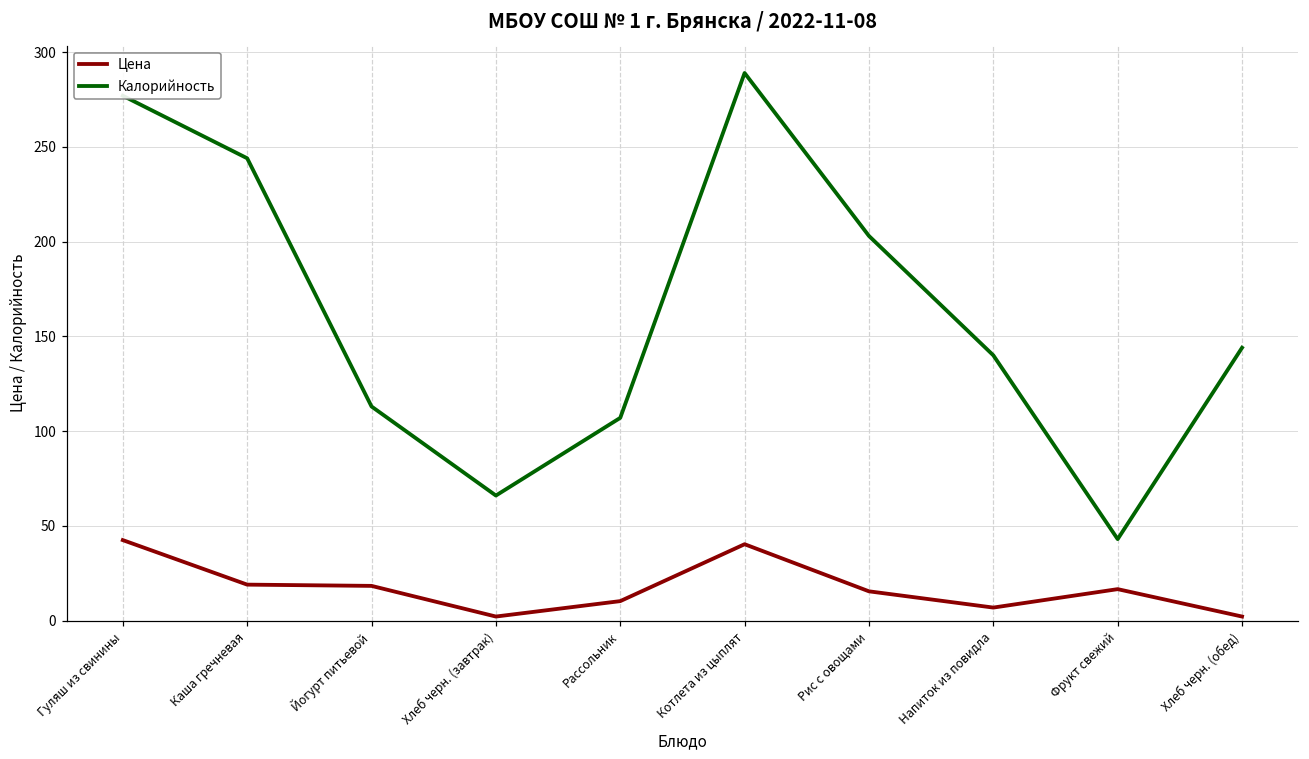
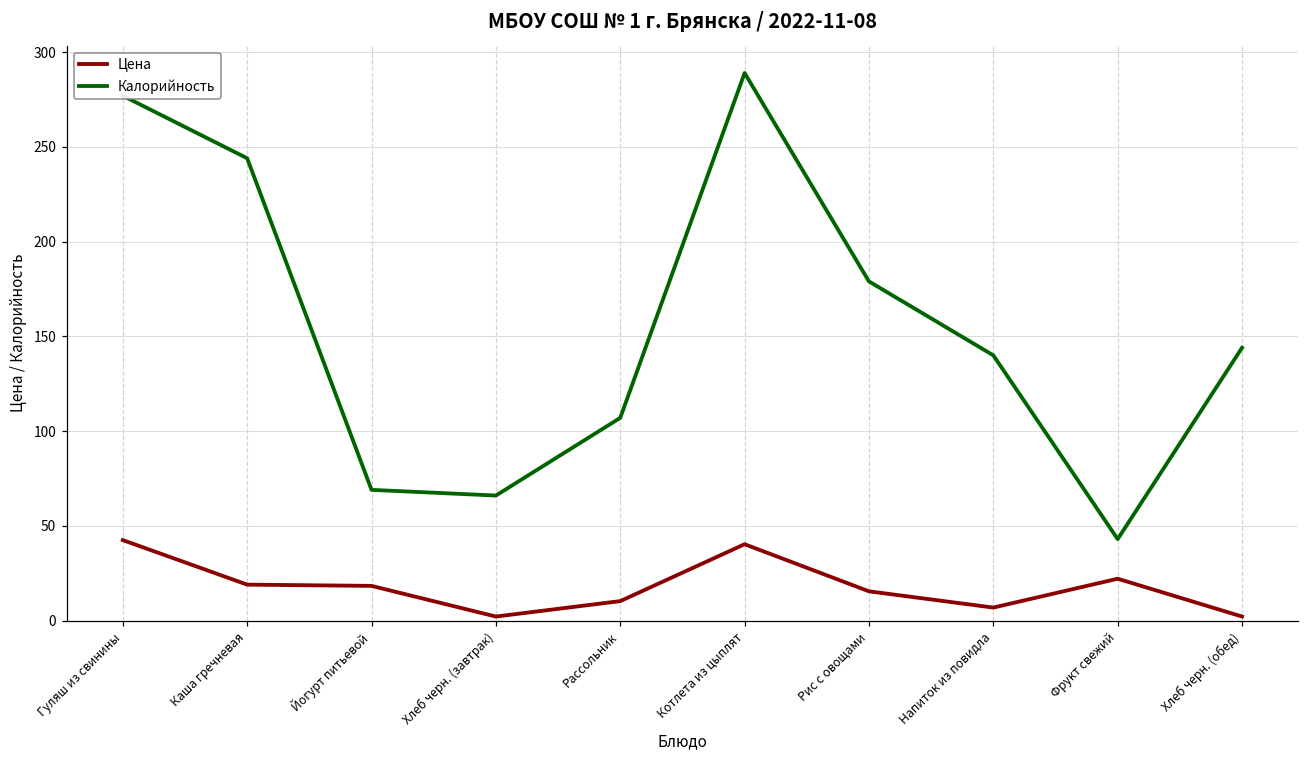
Калорийность, Йогурт питьевой: 113 -> 69
Калорийность, Рис с овощами: 203 -> 179
Цена, Фрукт свежий: 17 -> 22
